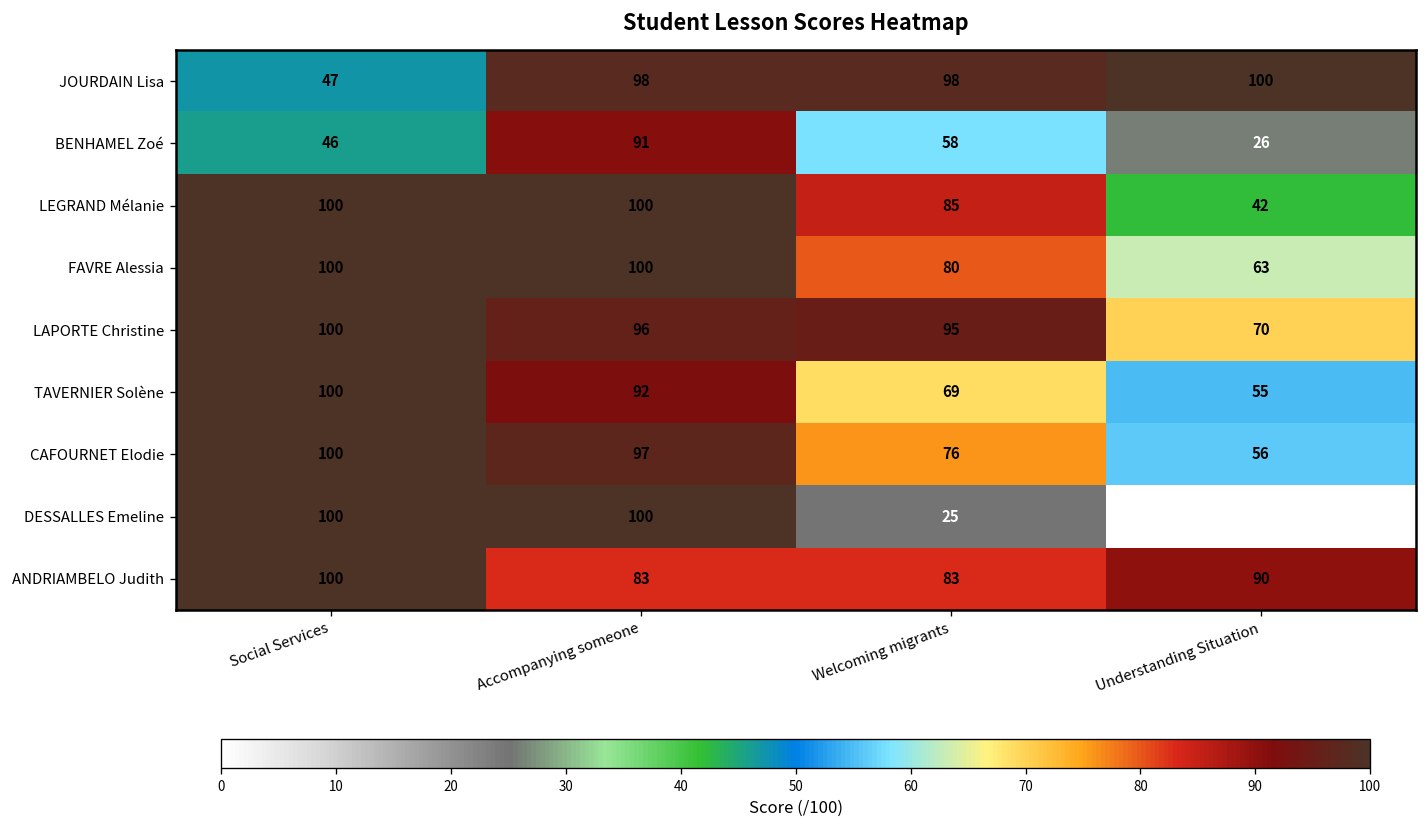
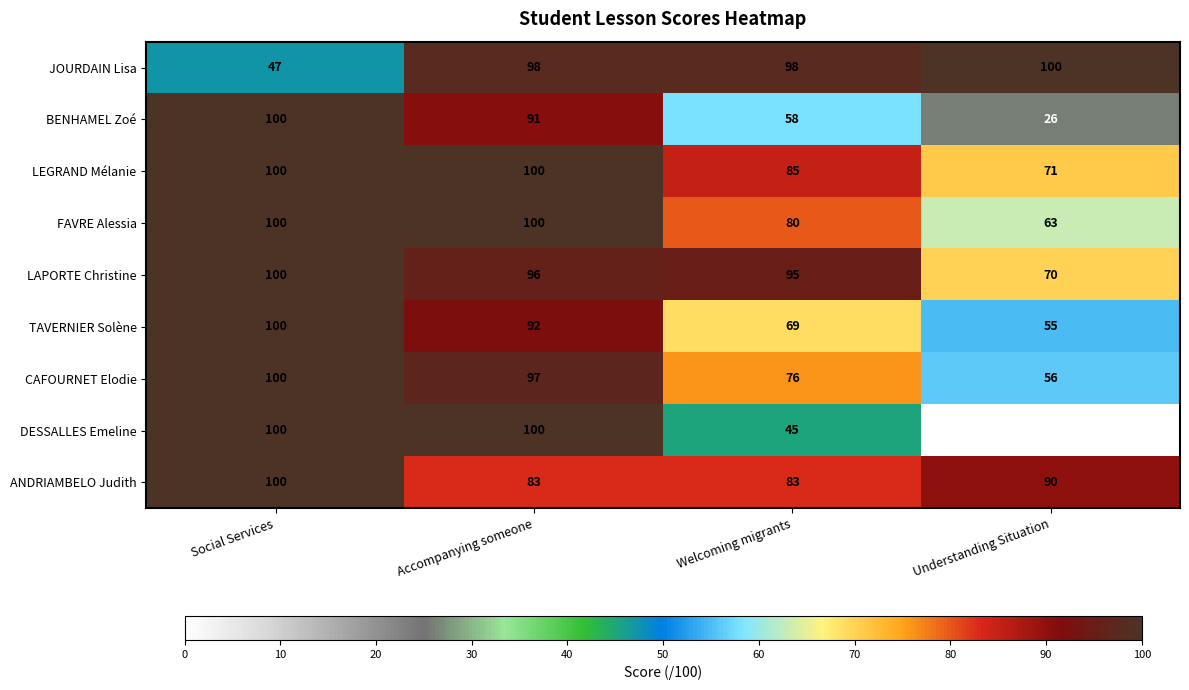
BENHAMEL Zoé, Social Services: 46 -> 100
LEGRAND Mélanie, Understanding Situation: 42 -> 71
DESSALLES Emeline, Welcoming migrants: 25 -> 45
